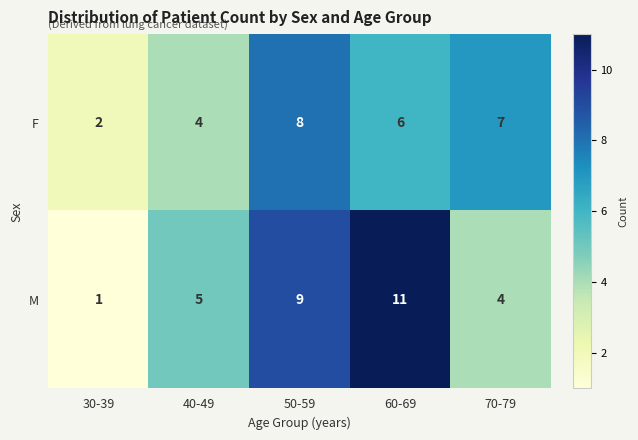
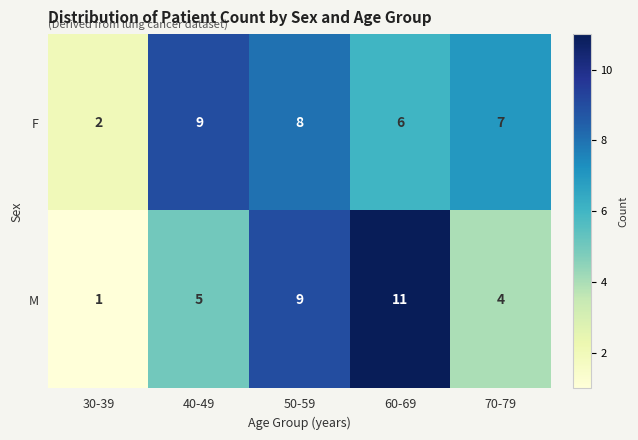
F, 40-49: 4 -> 9
